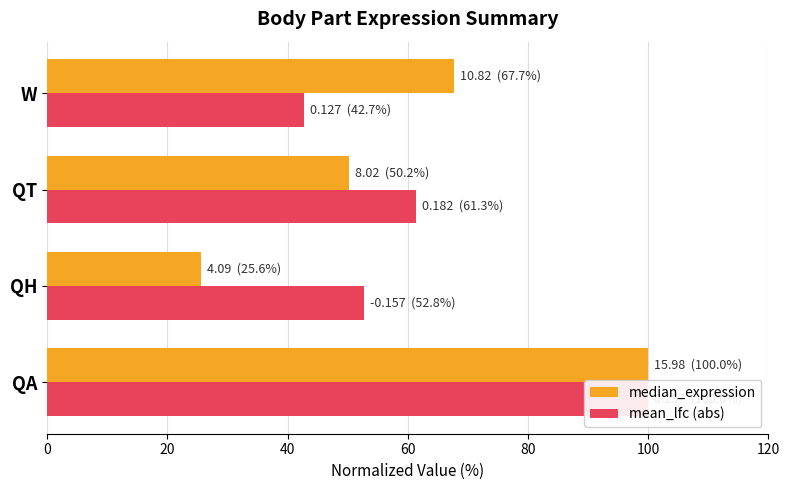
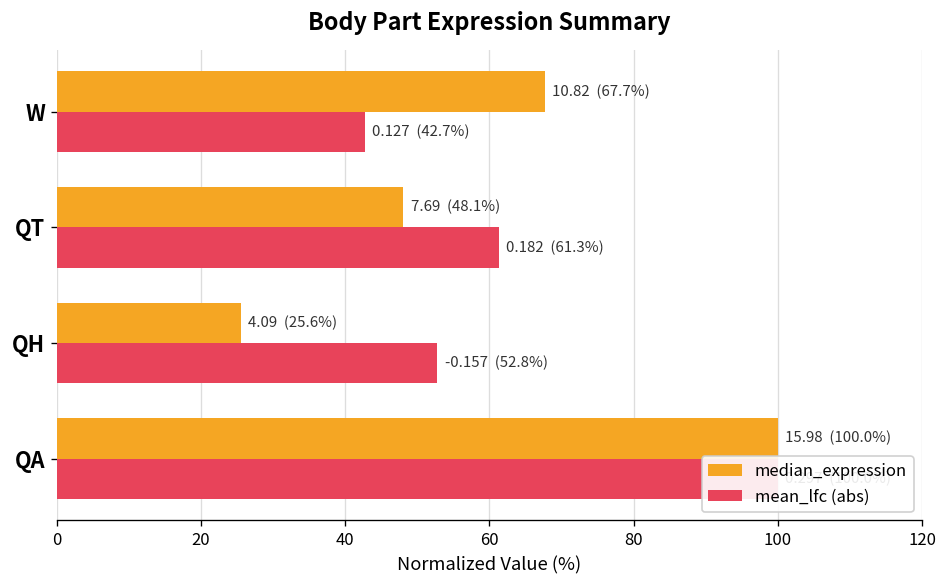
median_expression, QT: 8.02 (50.2%) -> 7.69 (48.1%)
